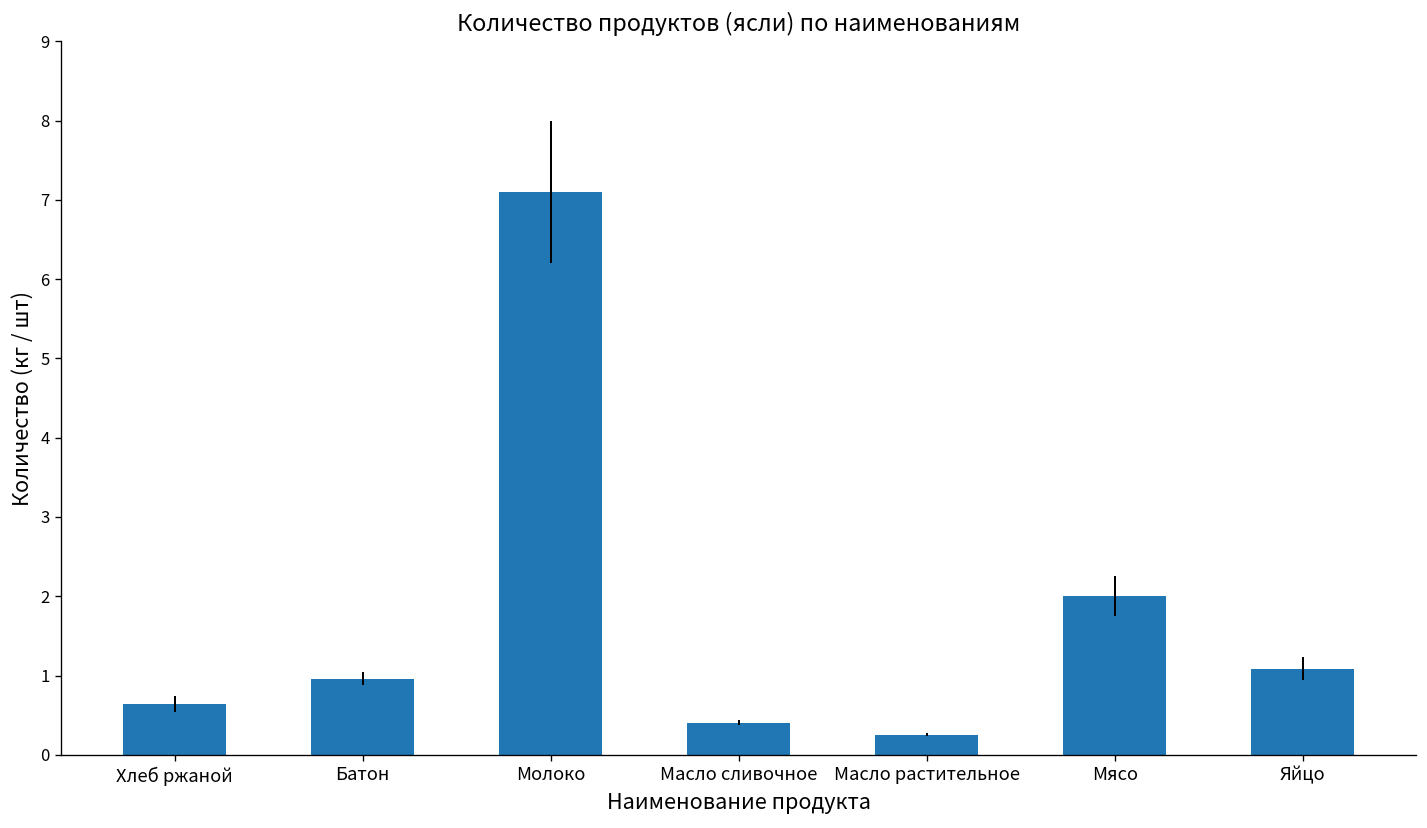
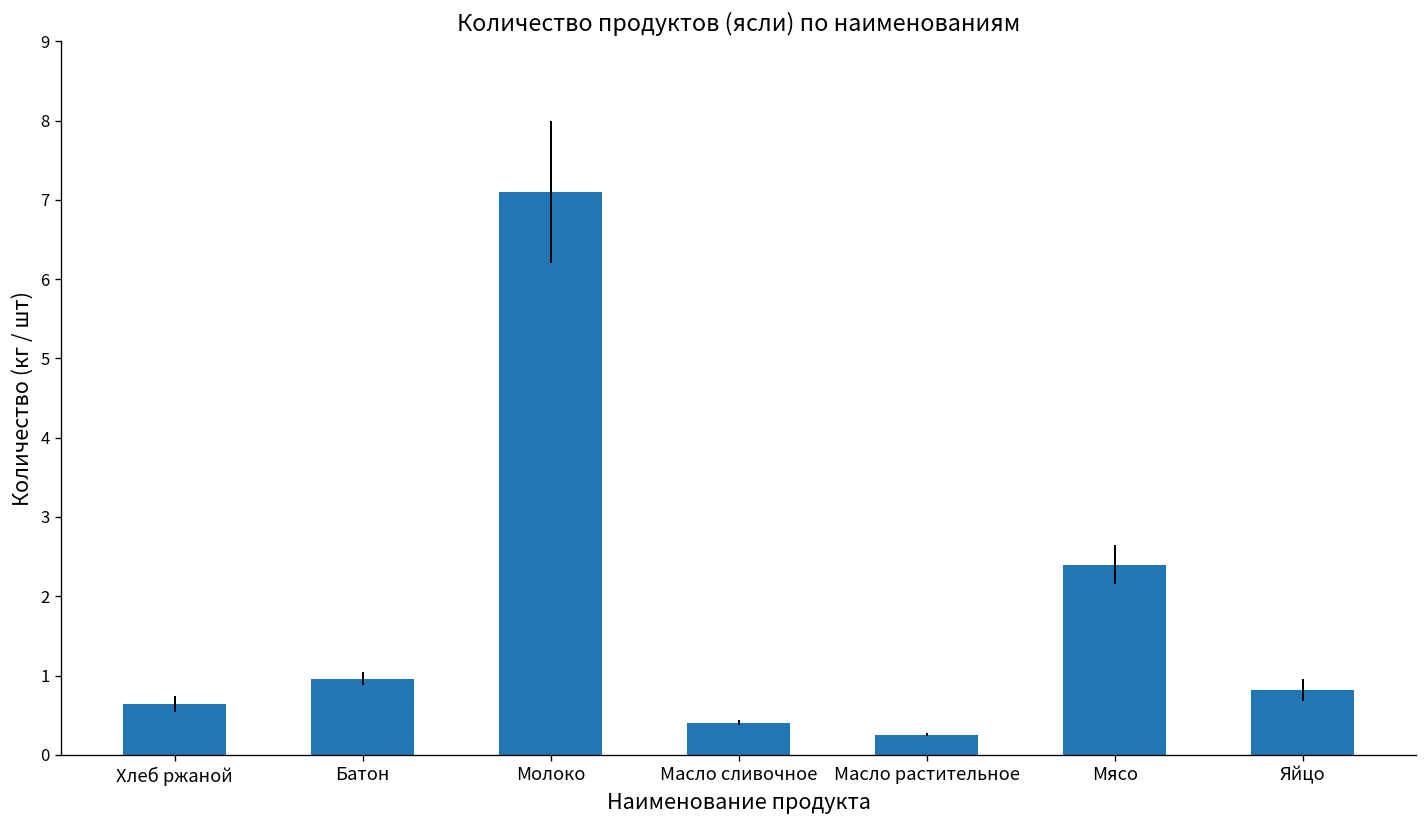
Мясо: 2.0 -> 2.4
Яйцо: 1.1 -> 0.8
